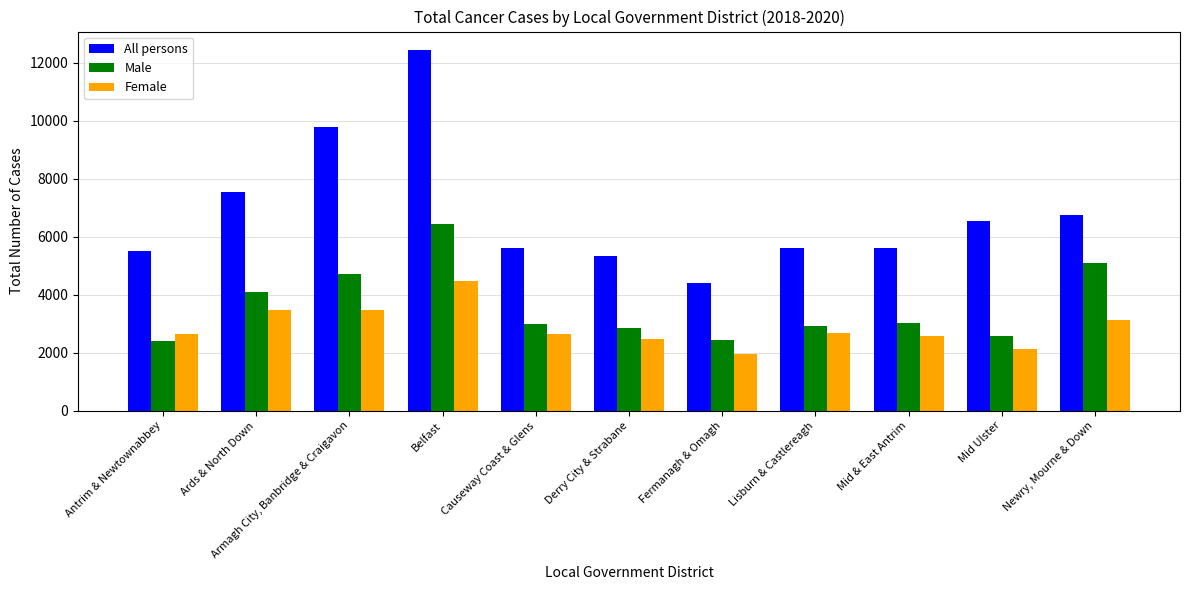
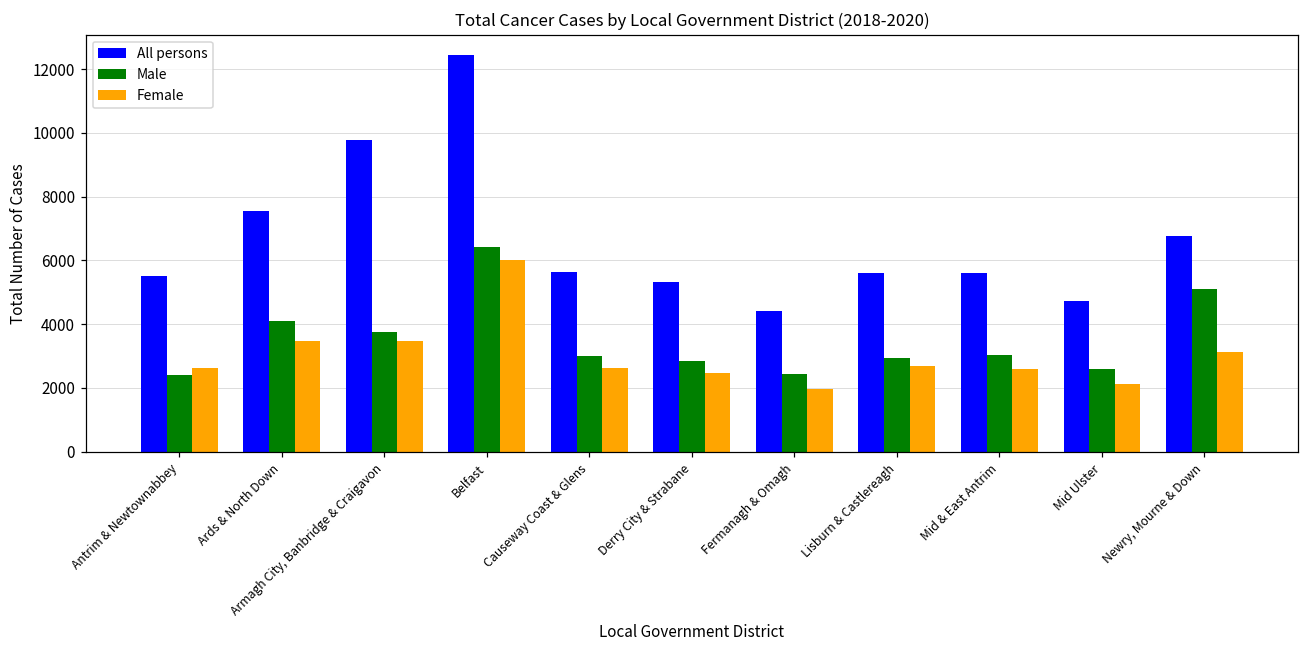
Male, Armagh City, Banbridge & Craigavon: 4700 -> 3800
Female, Belfast: 4500 -> 6000
All persons, Mid Ulster: 6600 -> 4700
